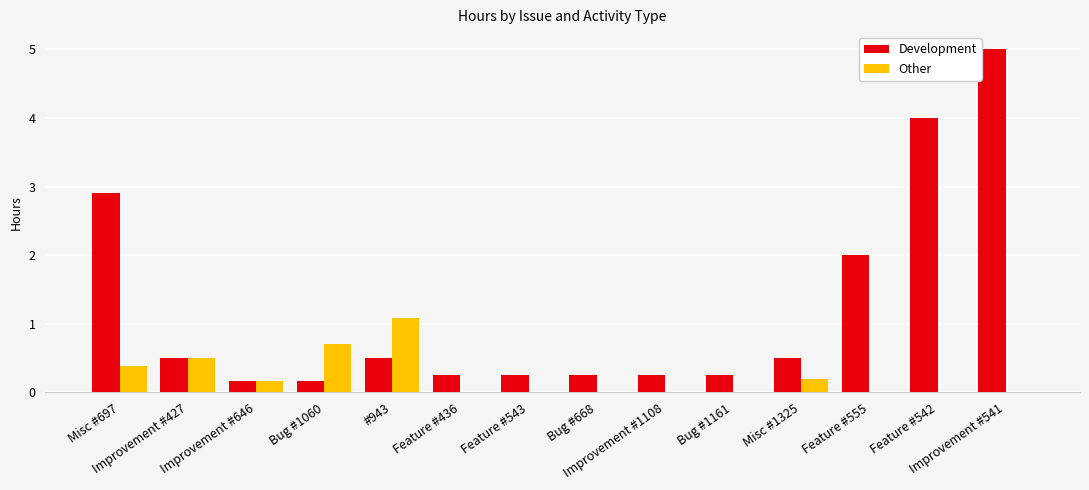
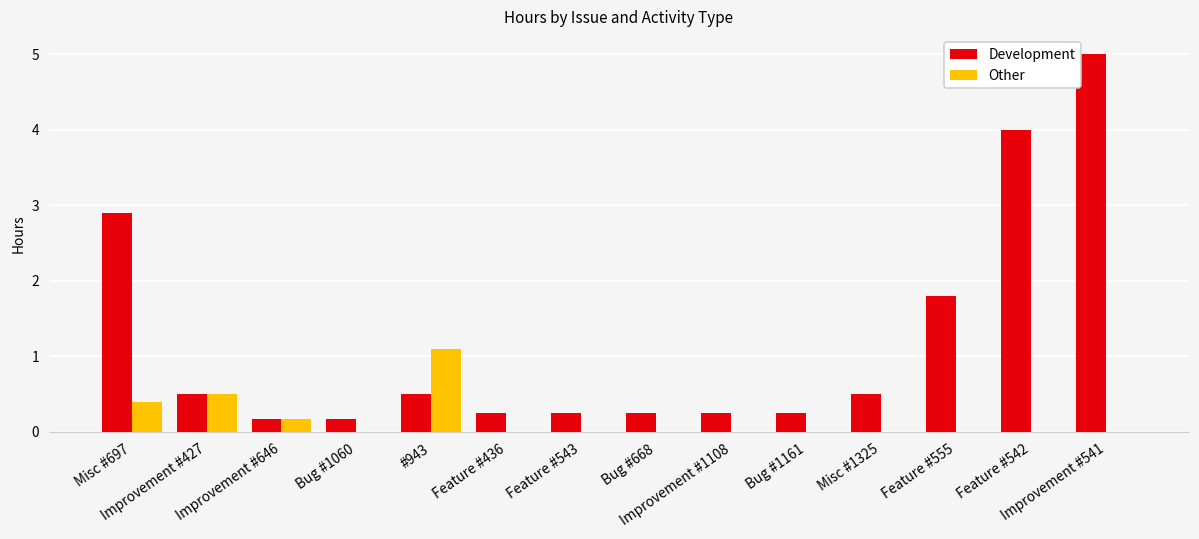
Other, Bug #1060: 0.7 -> 0.0
Other, Misc #1325: 0.2 -> 0.0
Development, Feature #555: 2.0 -> 1.8
